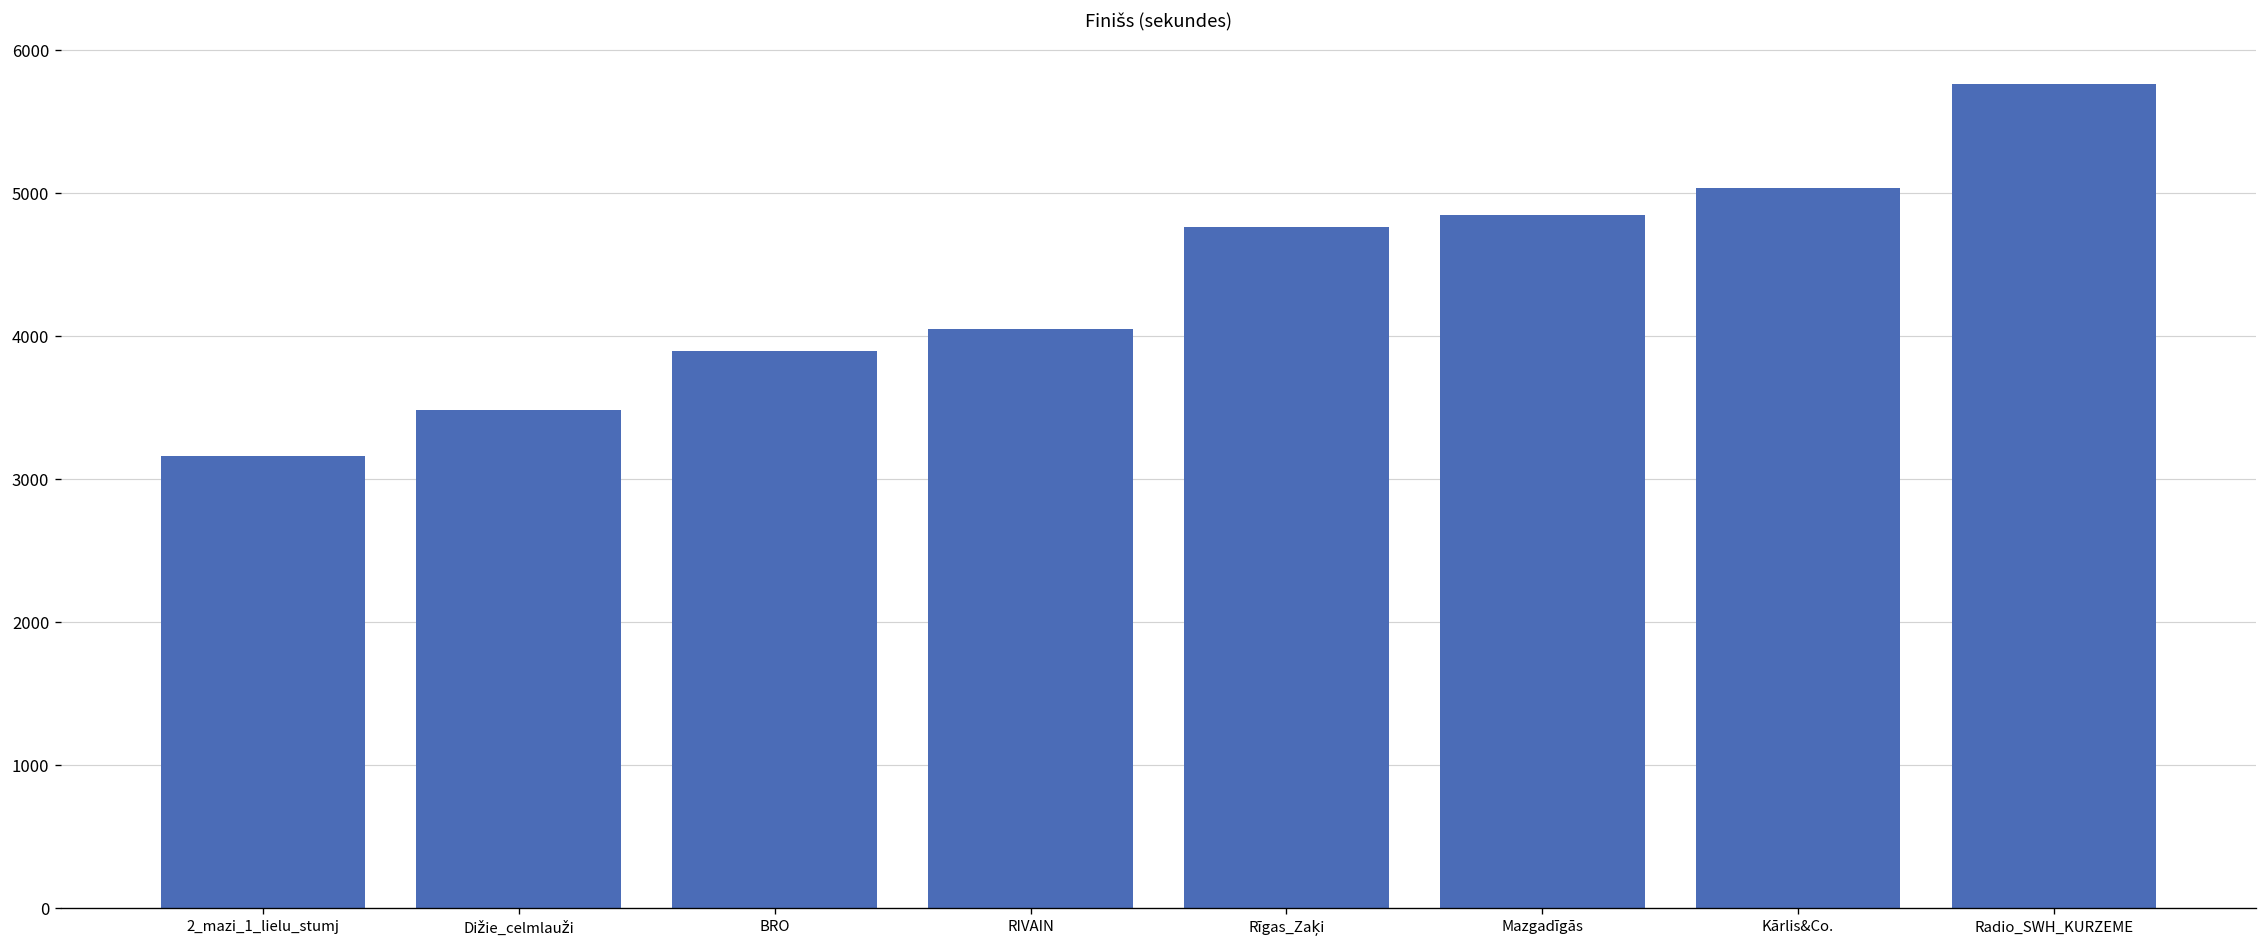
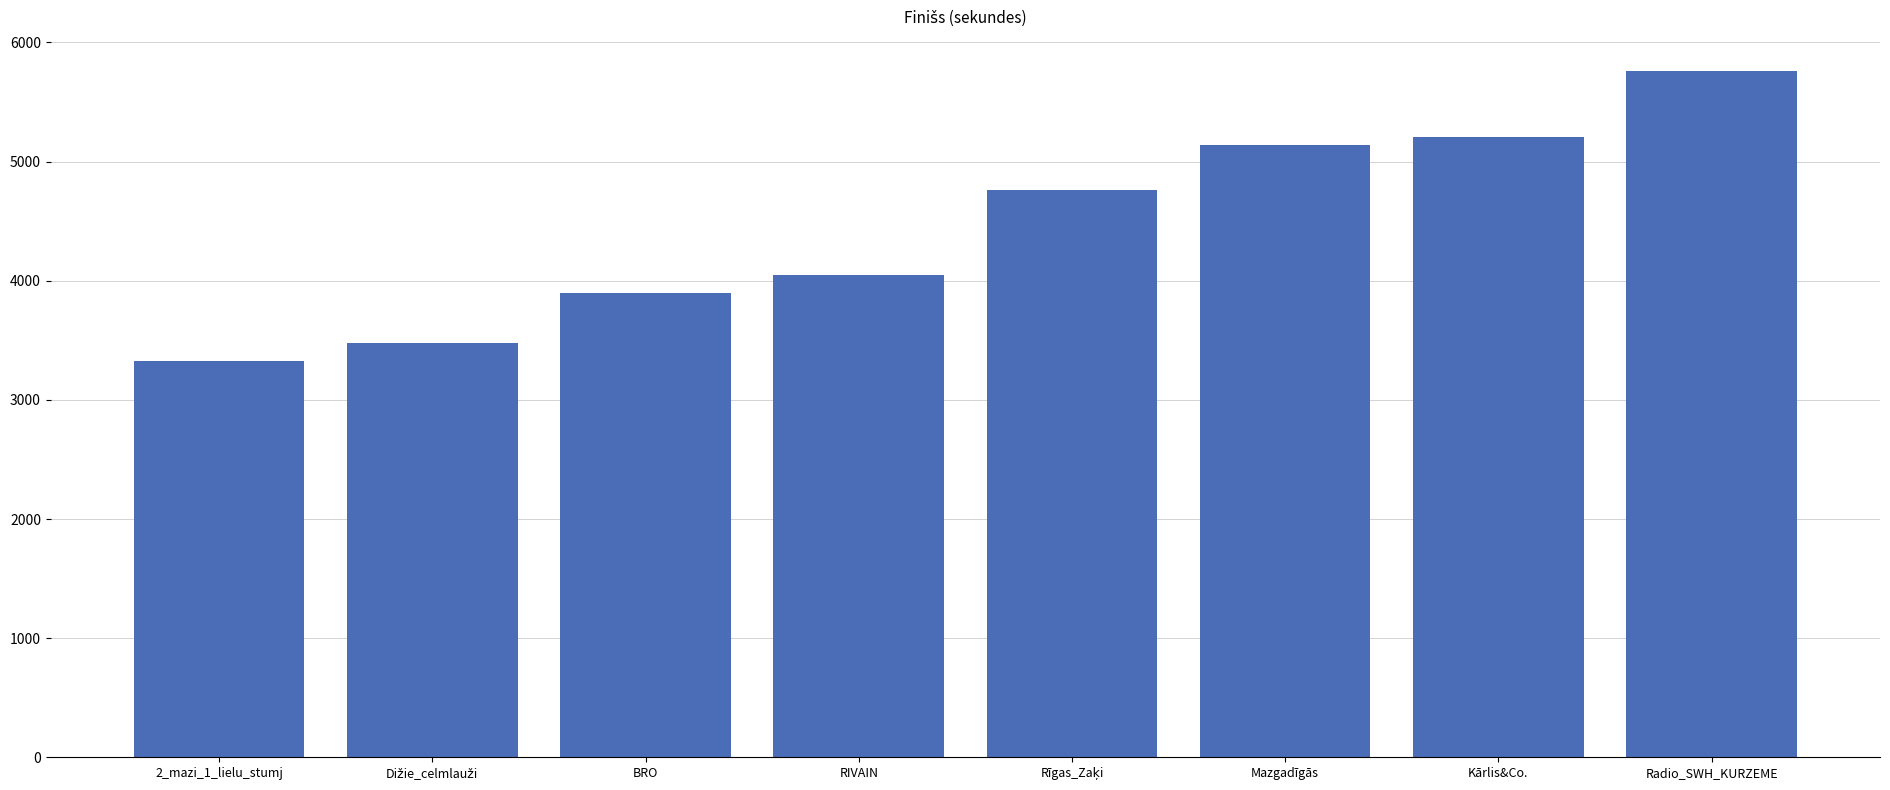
2_mazi_1_lielu_stumj: 3160 -> 3330
Mazgadīgās: 4850 -> 5140
Kārlis&Co.: 5040 -> 5210
